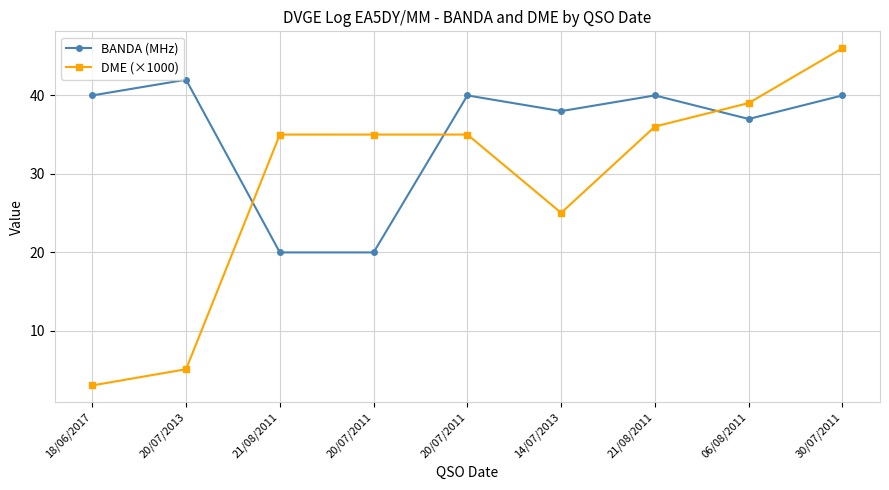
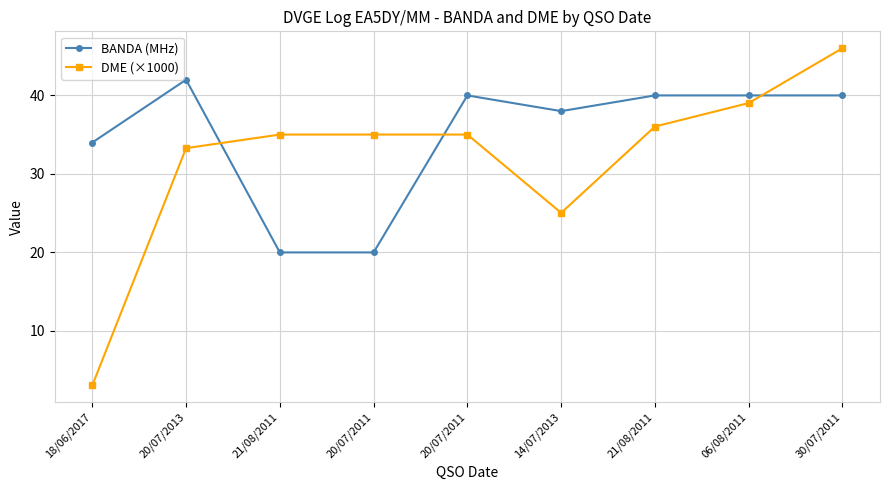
BANDA (MHz), 18/06/2017: 40 -> 34
DME (×1000), 20/07/2013: 5 -> 33
BANDA (MHz), 06/08/2011: 37 -> 40
